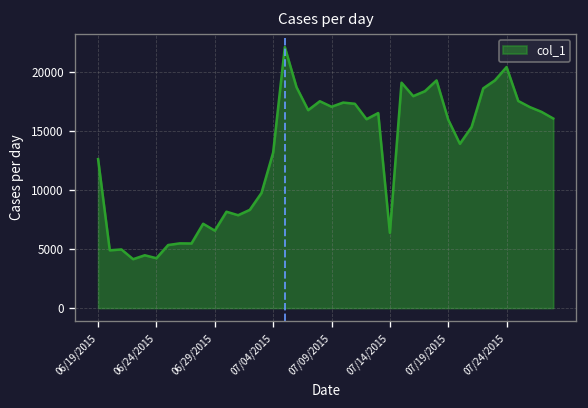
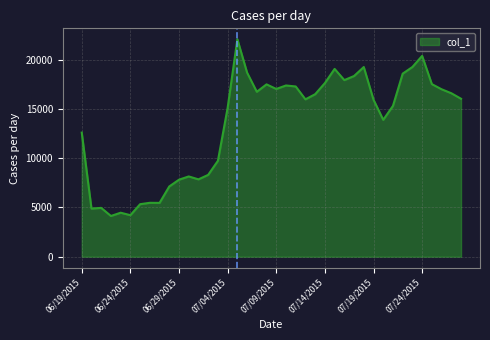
06/29/2015: 7000 -> 8000
07/04/2015: 13000 -> 15000
07/14/2015: 6000 -> 18000
